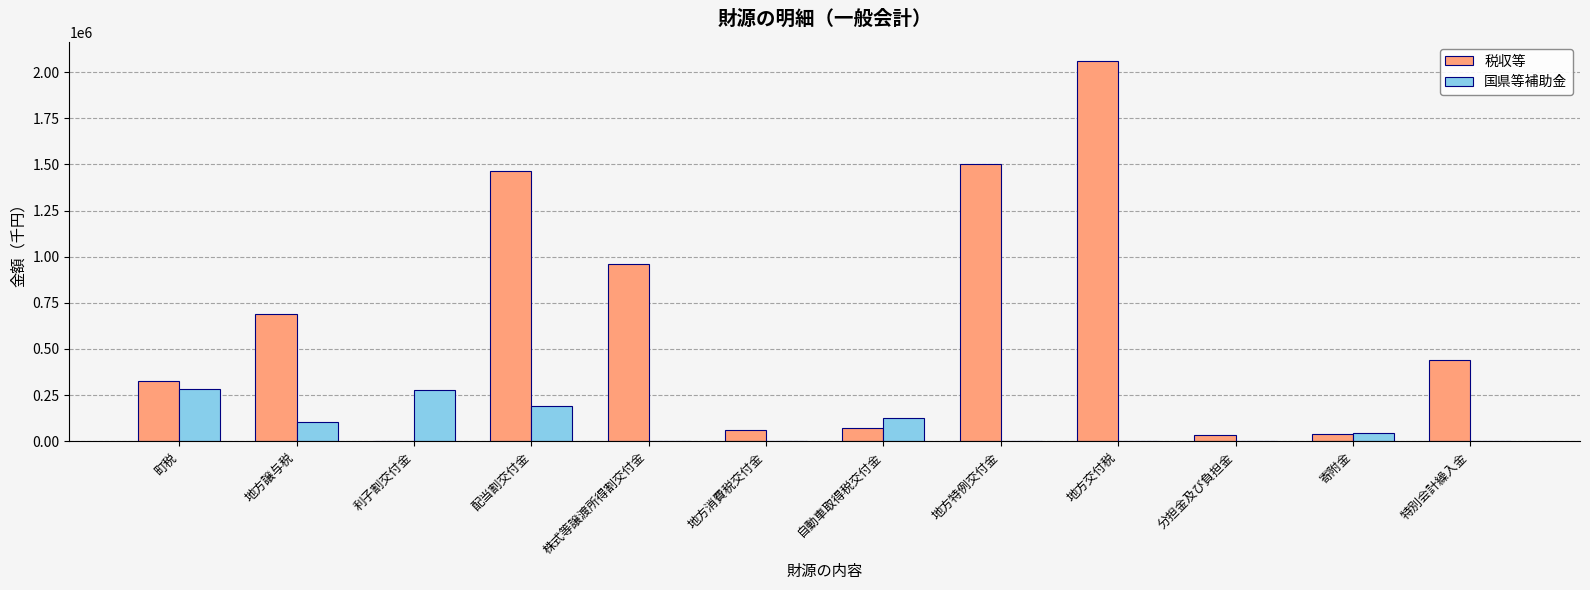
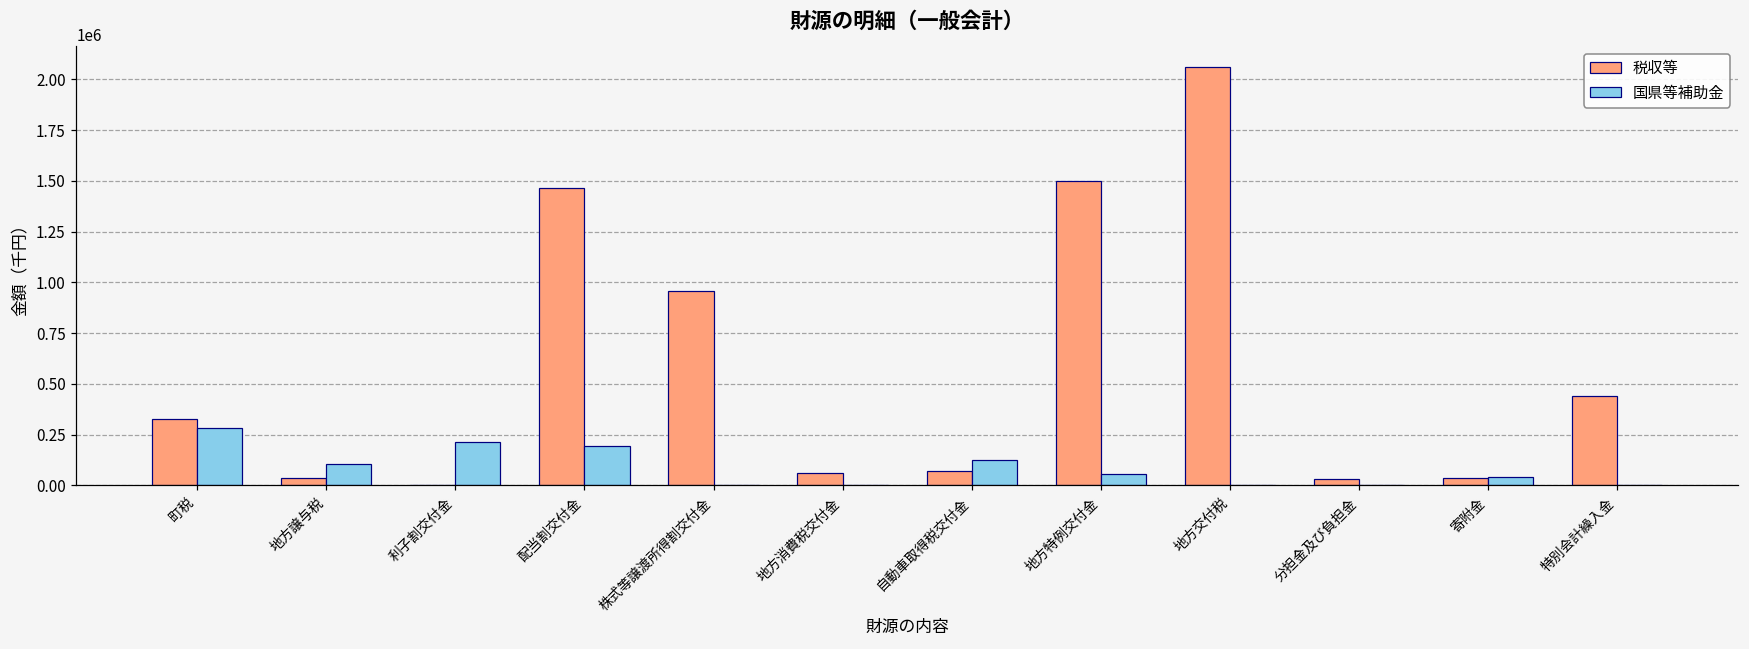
税収等, 地方譲与税: 690000 -> 40000
国県等補助金, 利子割交付金: 280000 -> 210000
国県等補助金, 地方特例交付金: 0 -> 60000
